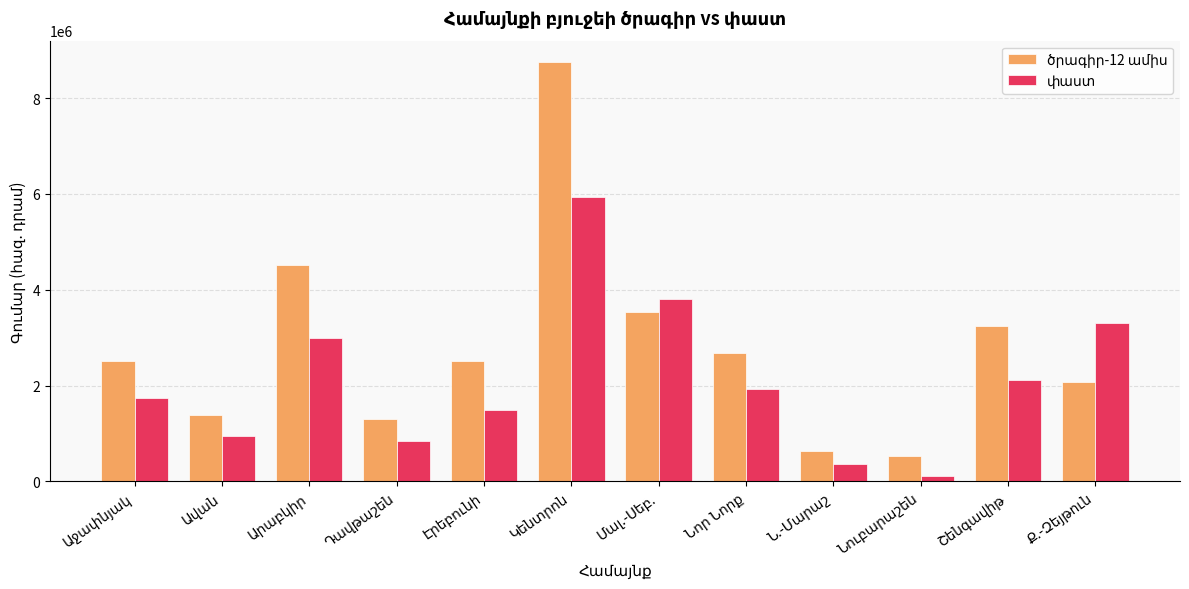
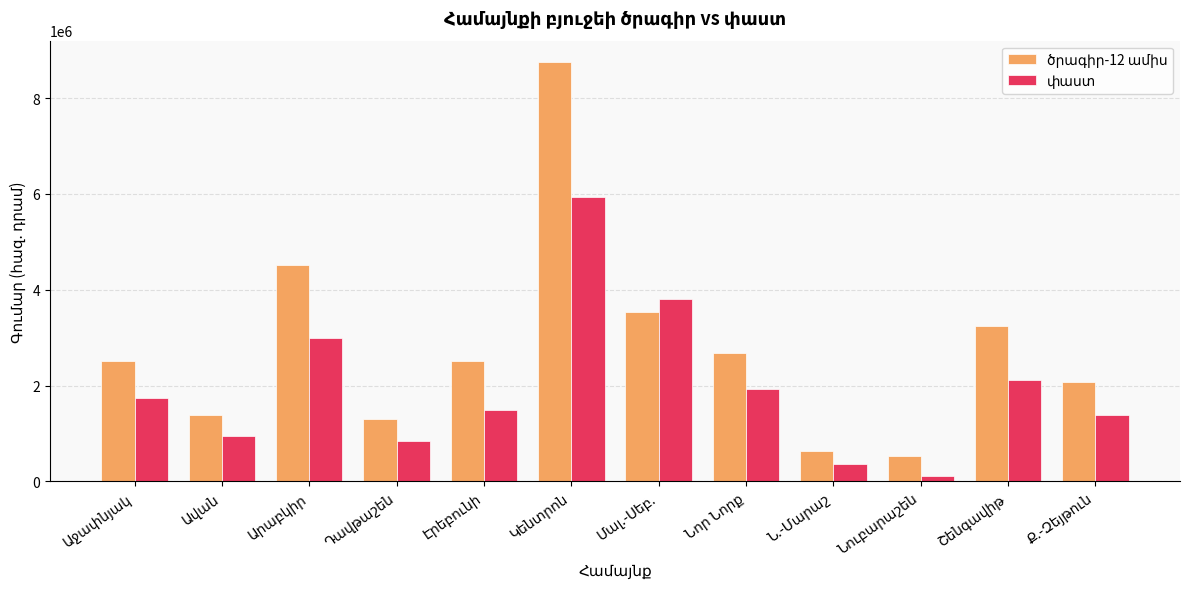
փաստ, Ք.-Զեյթուն: 3300000 -> 1400000
